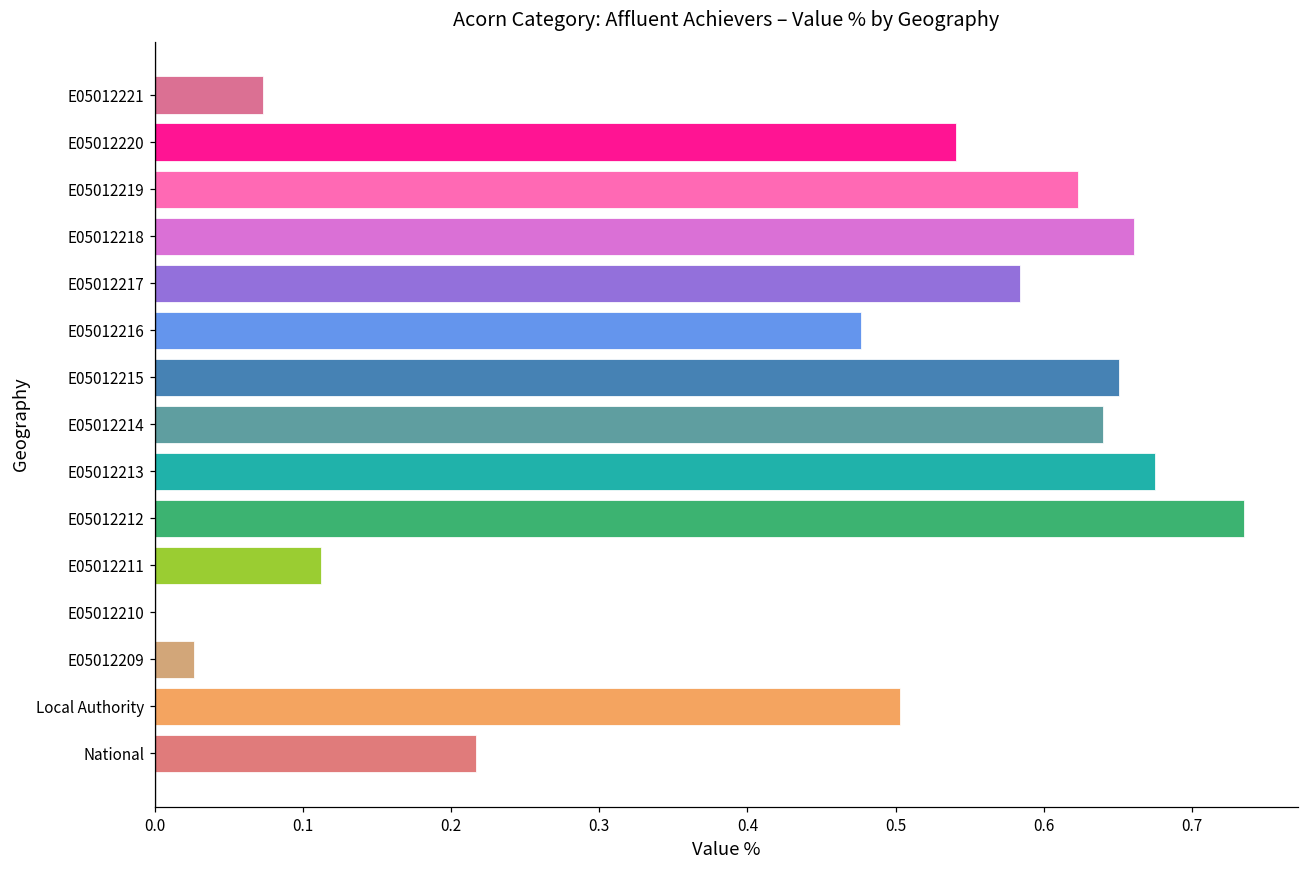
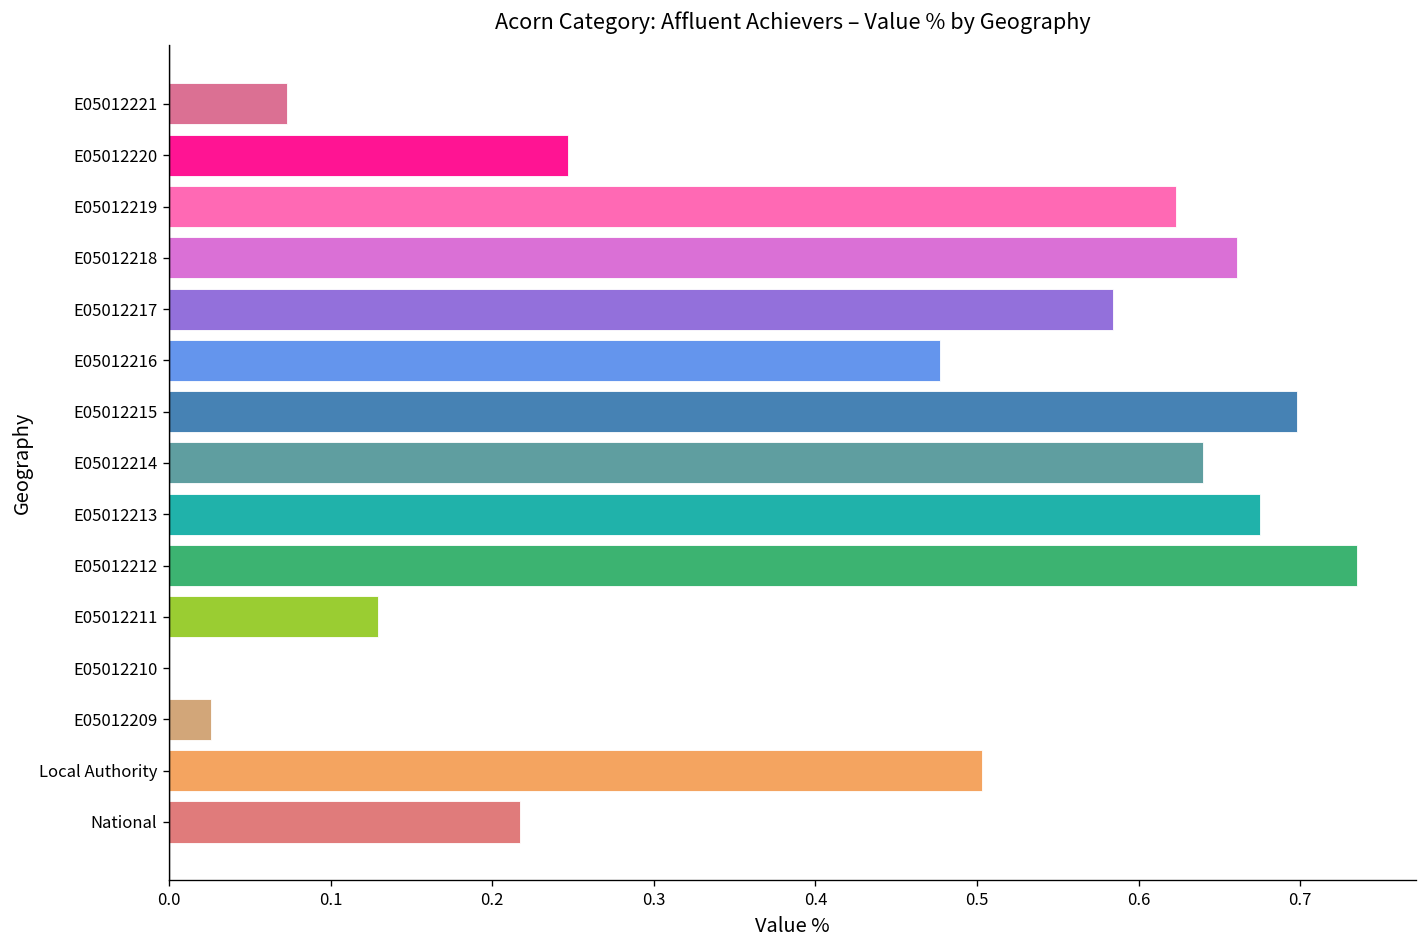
E05012220: 0.541 -> 0.247
E05012215: 0.651 -> 0.698
E05012211: 0.112 -> 0.129
